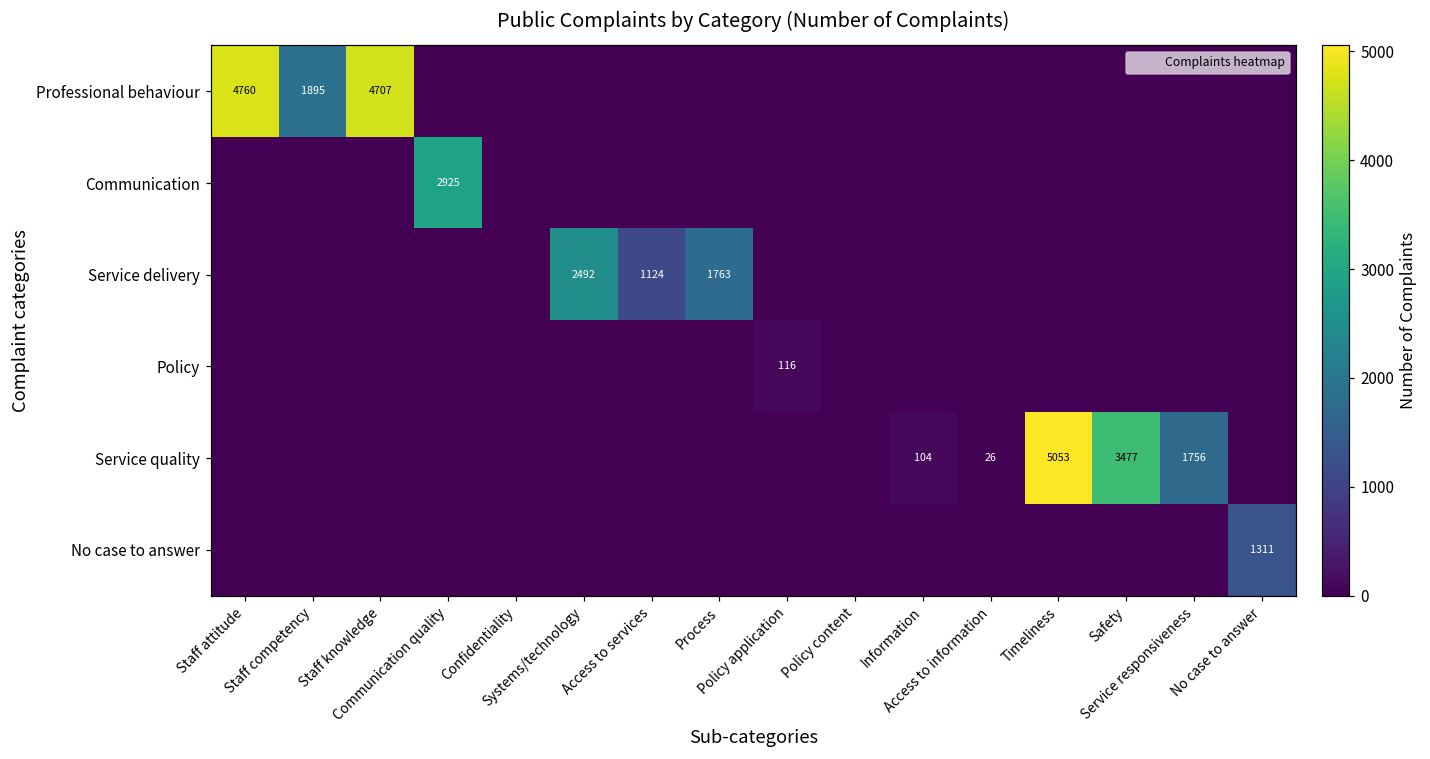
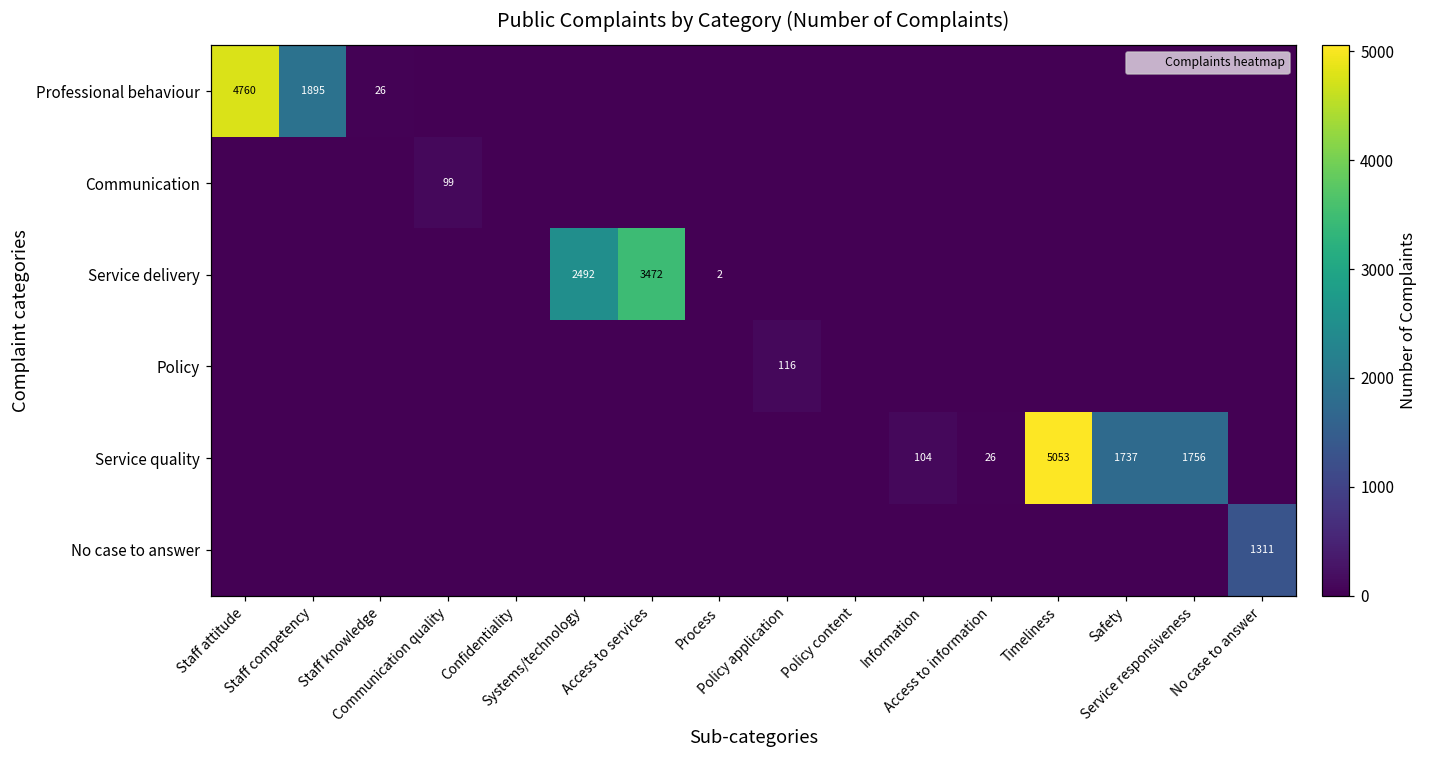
Professional behaviour, Staff knowledge: 4707 -> 26
Communication, Communication quality: 2925 -> 99
Service delivery, Access to services: 1124 -> 3472
Service delivery, Process: 1763 -> 2
Service quality, Safety: 3477 -> 1737
